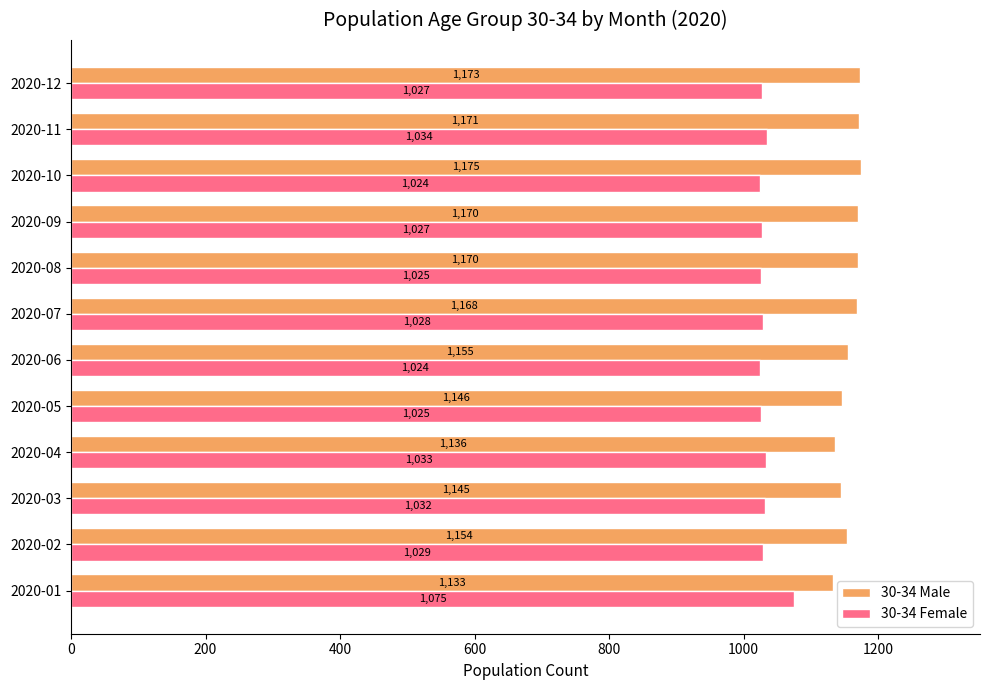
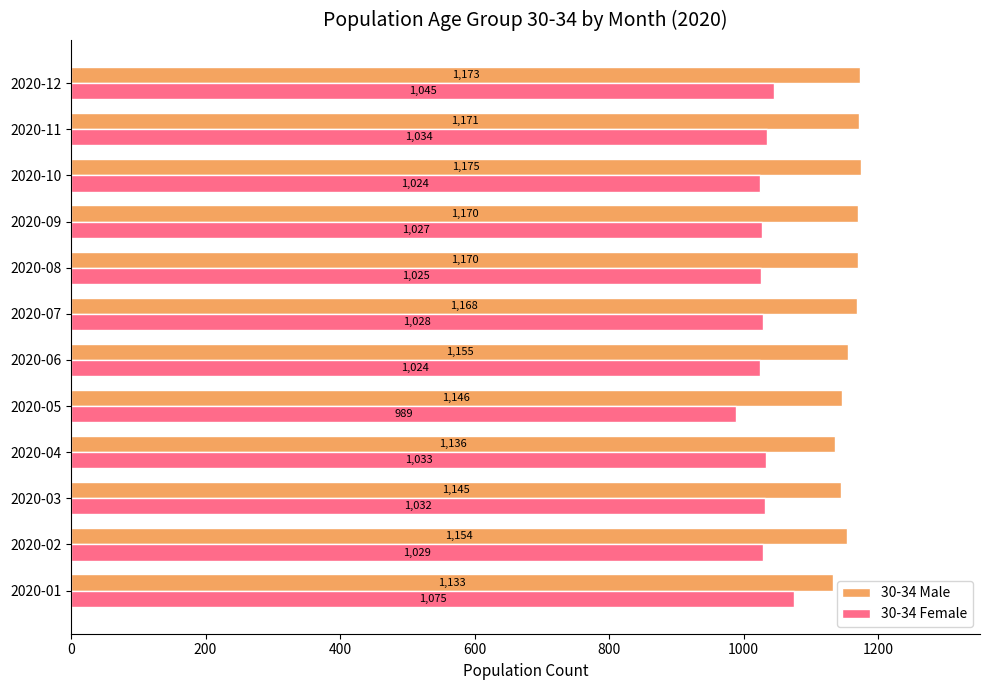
30-34 Female, 2020-12: 1,027 -> 1,045
30-34 Female, 2020-05: 1,025 -> 989
